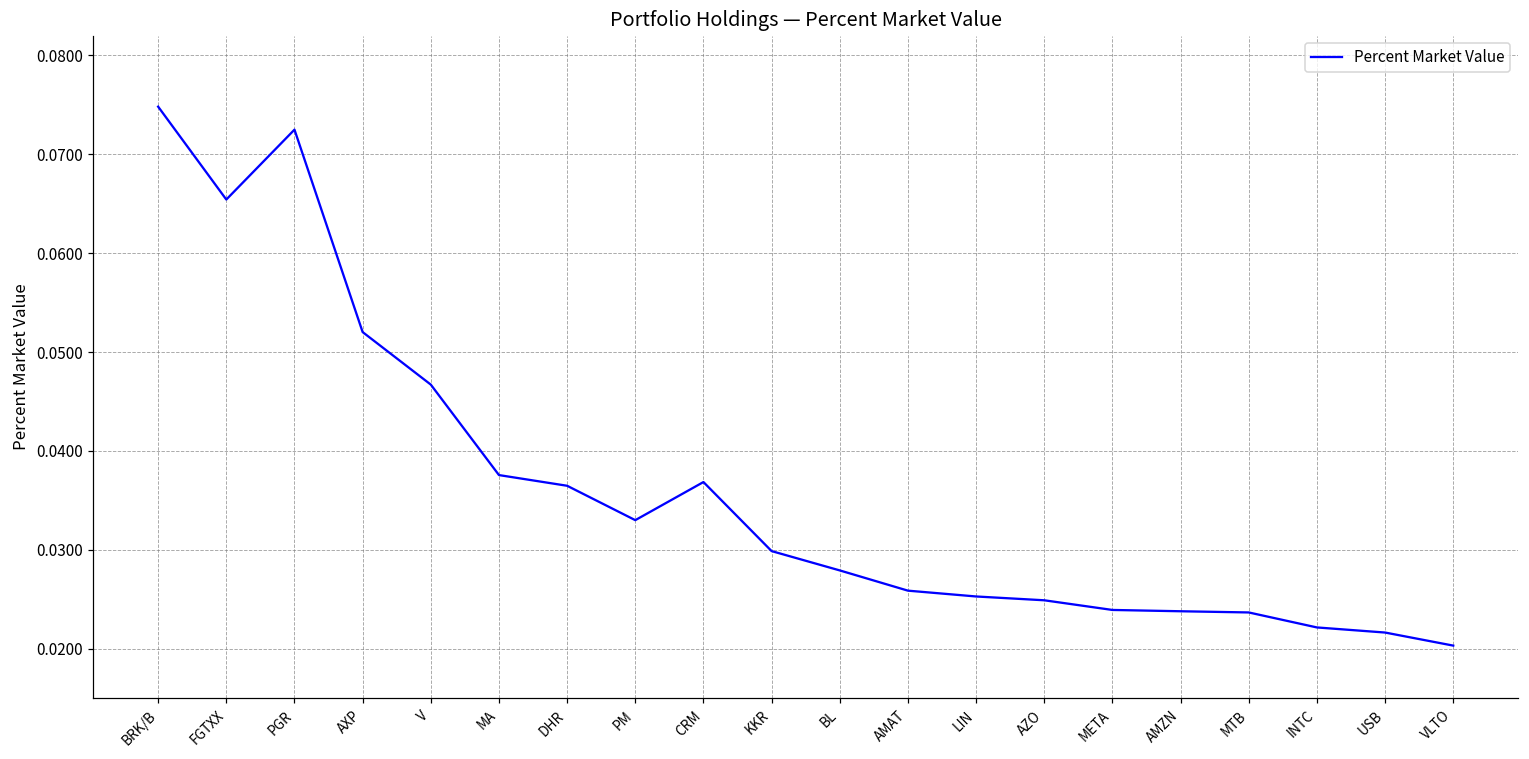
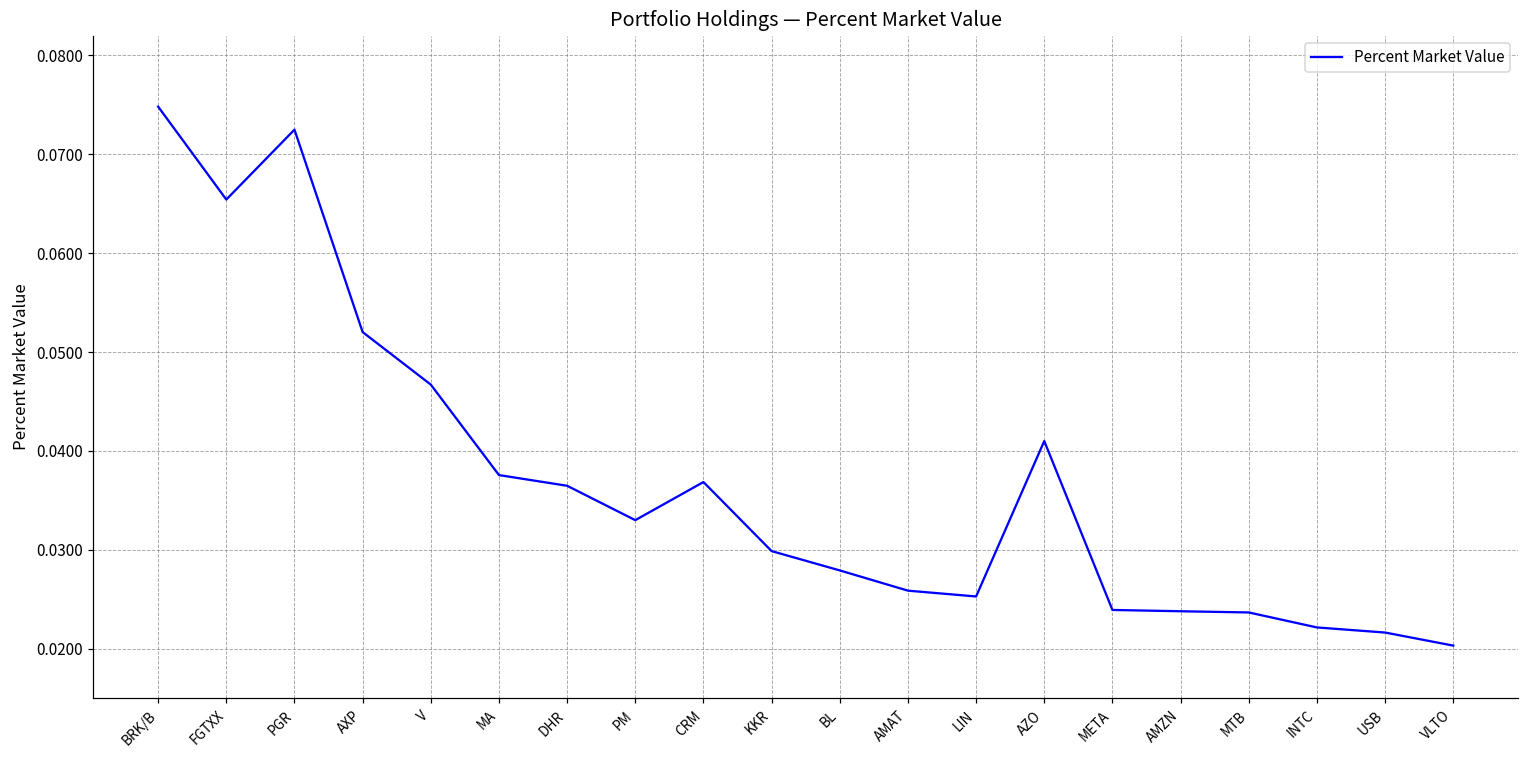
AZO: 0.025 -> 0.041
